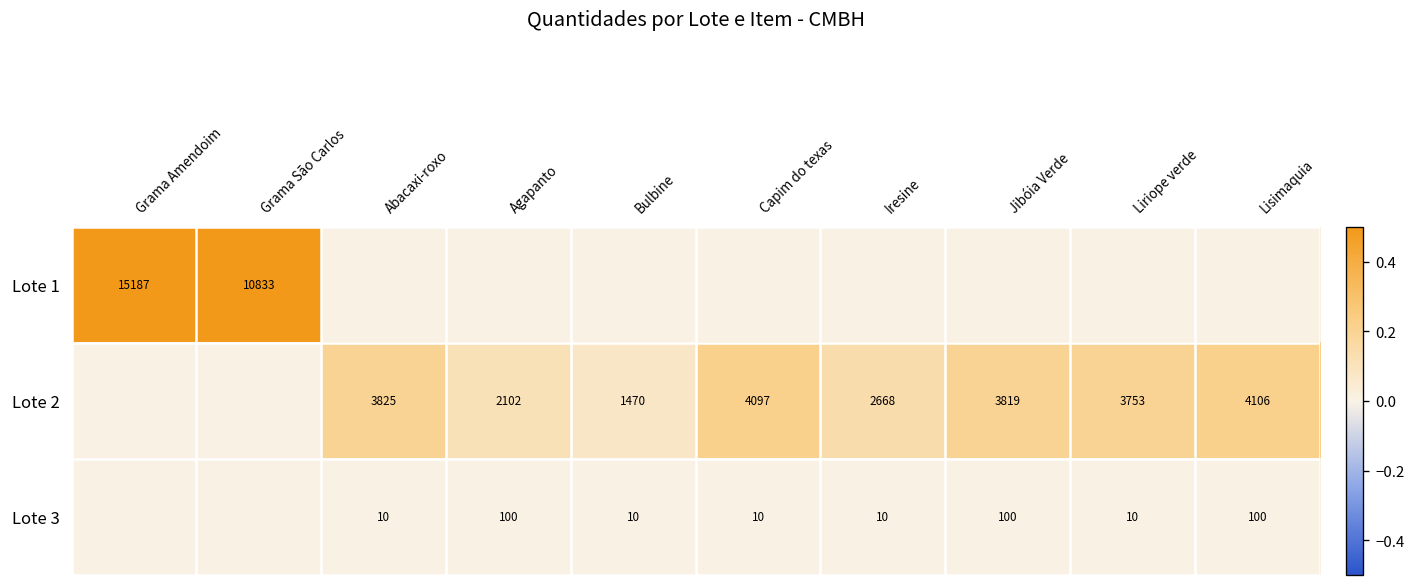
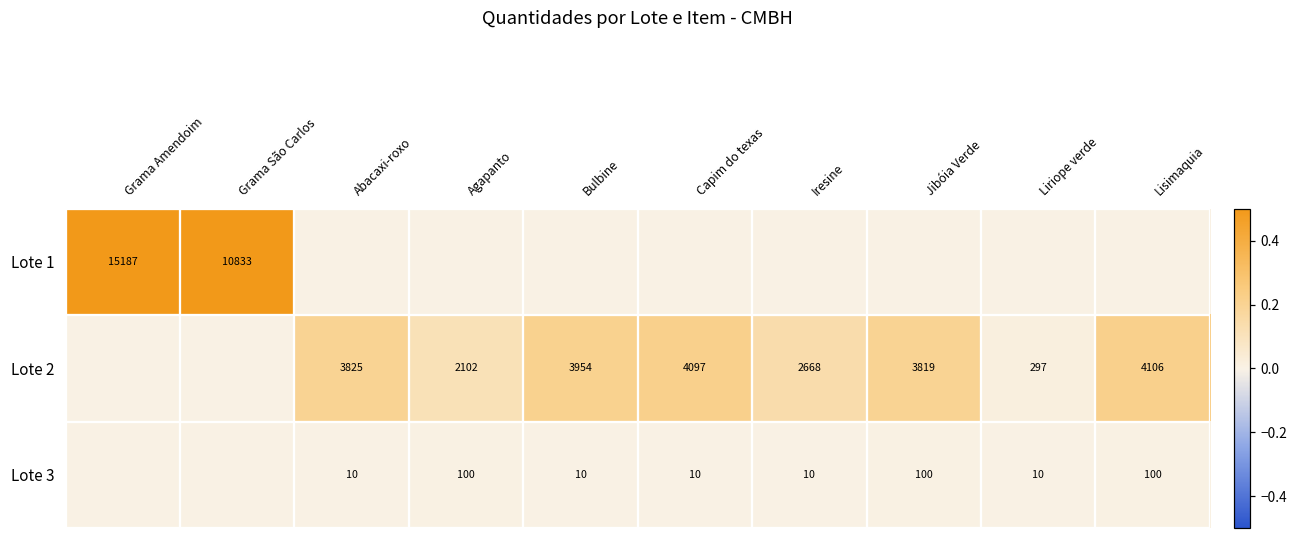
Lote 2, Bulbine: 1470 -> 3954
Lote 2, Liriope verde: 3753 -> 297
